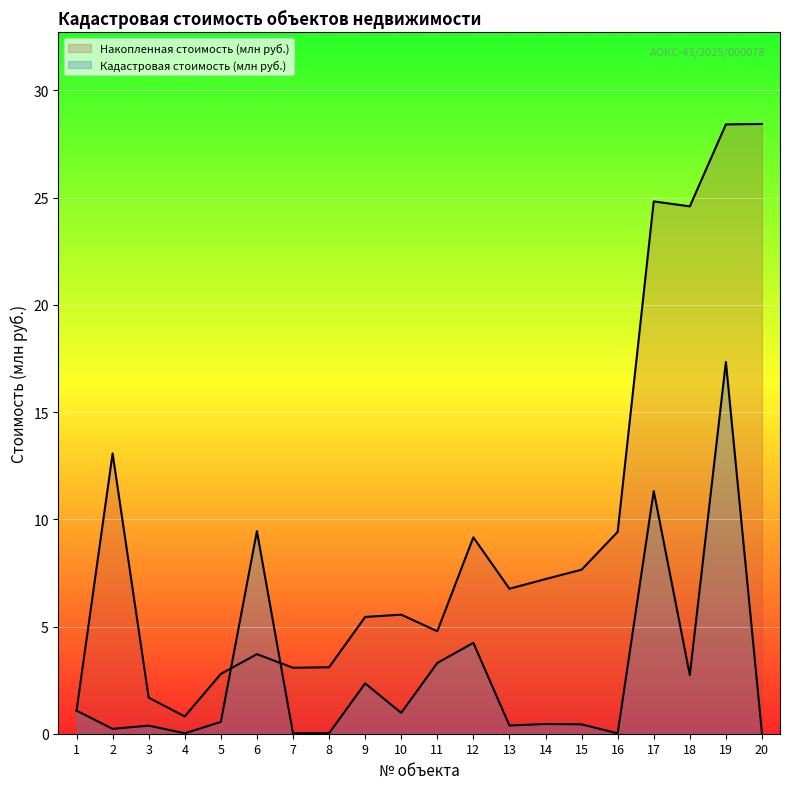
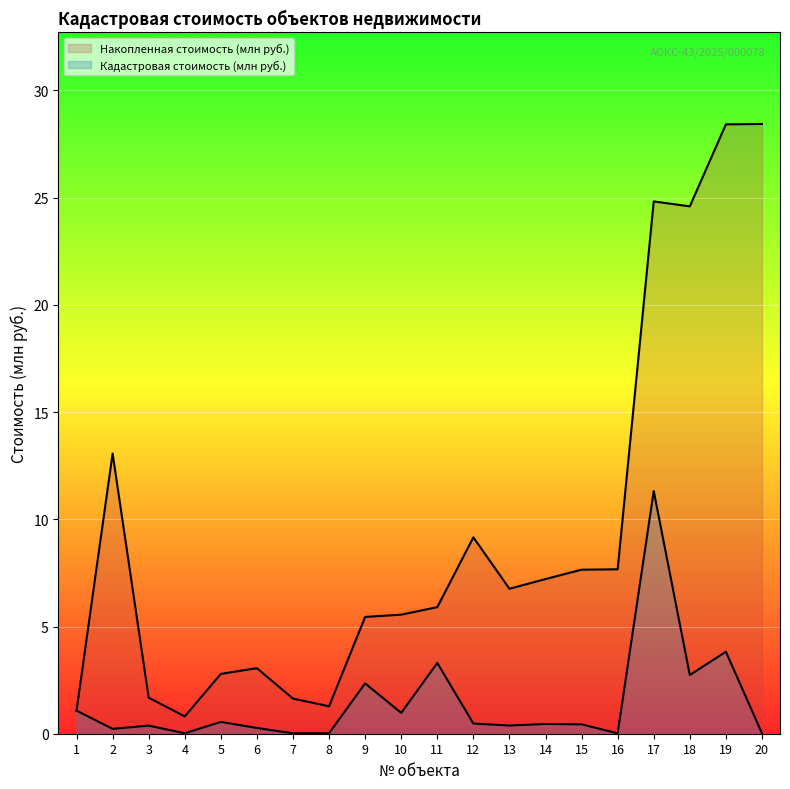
Накопленная стоимость (млн руб.), 6: 3.7 -> 3.1
Кадастровая стоимость (млн руб.), 6: 9.4 -> 0.3
Накопленная стоимость (млн руб.), 7: 3.1 -> 1.6
Накопленная стоимость (млн руб.), 8: 3.1 -> 1.3
Накопленная стоимость (млн руб.), 11: 4.8 -> 5.9
Кадастровая стоимость (млн руб.), 12: 4.2 -> 0.5
Накопленная стоимость (млн руб.), 16: 9.4 -> 7.7
Кадастровая стоимость (млн руб.), 19: 17.3 -> 3.8
